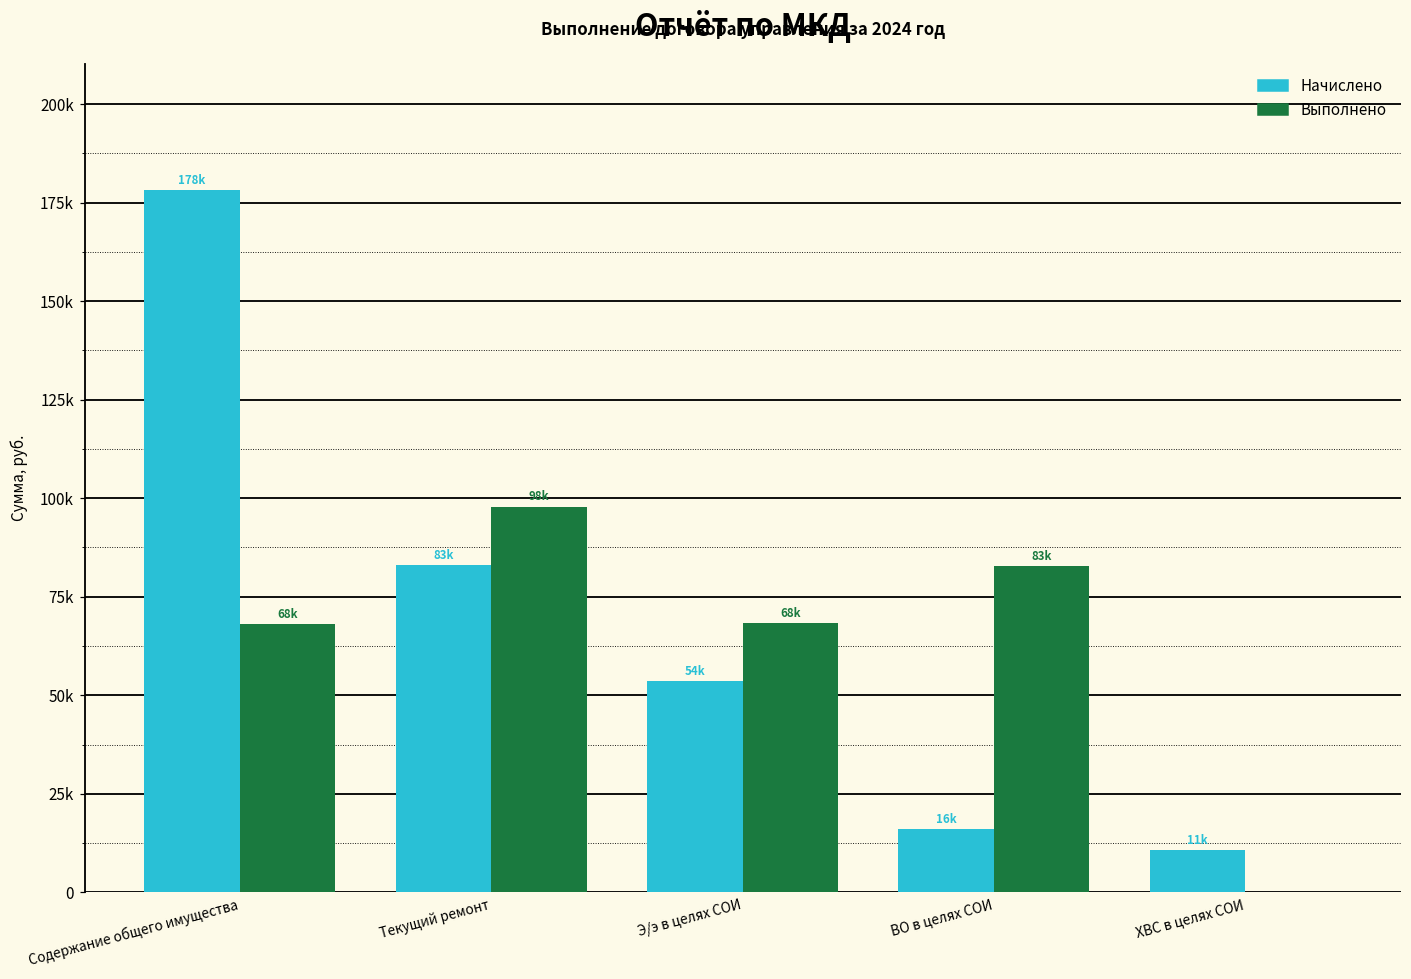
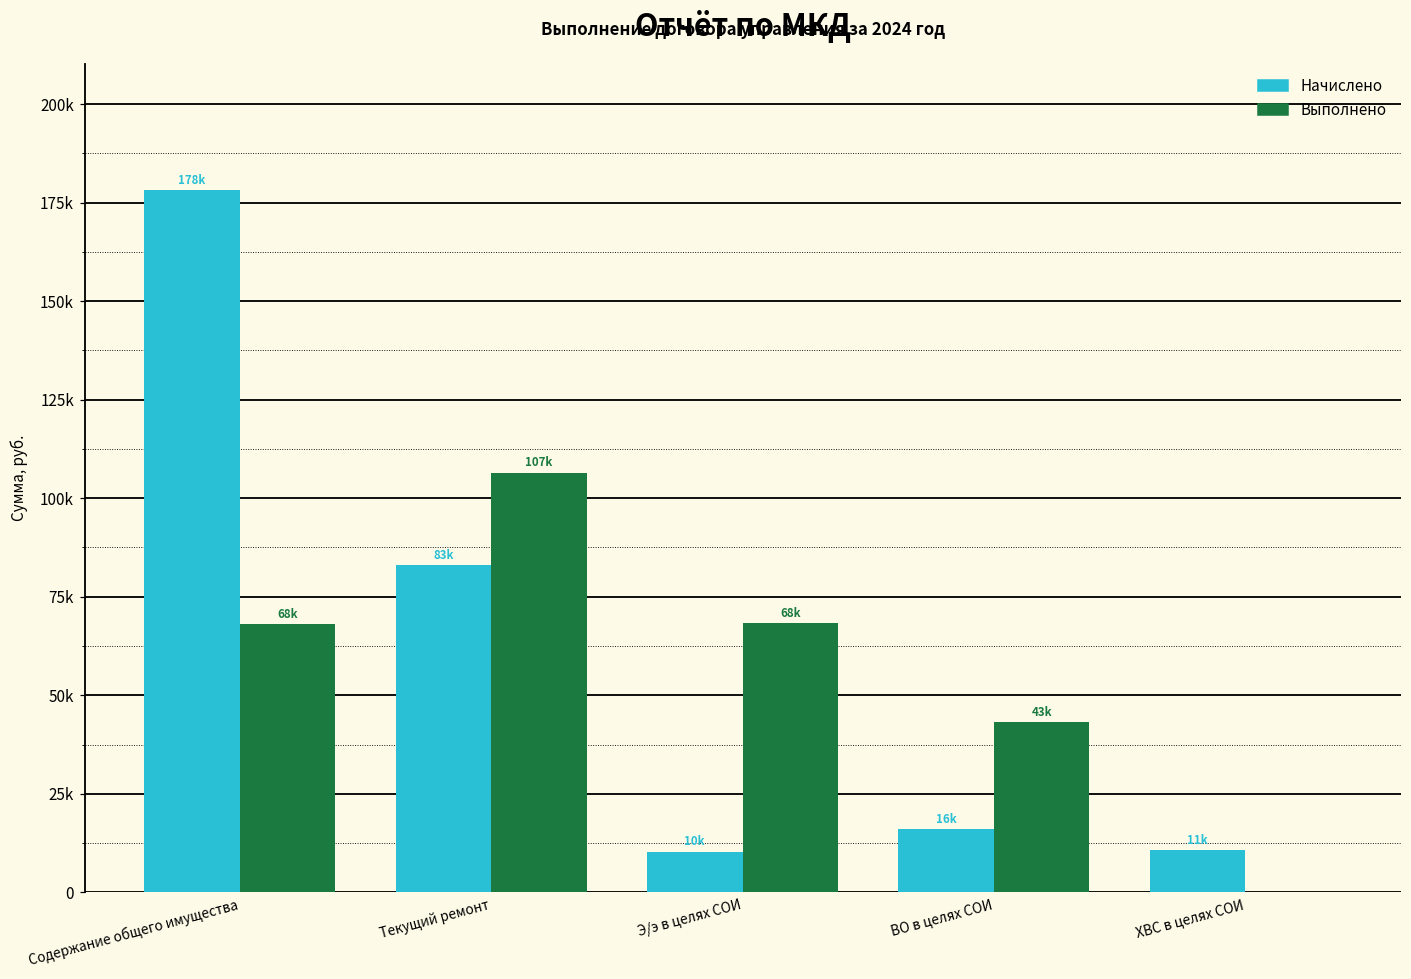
Выполнено, Текущий ремонт: 98k -> 107k
Начислено, Э/э в целях СОИ: 54k -> 10k
Выполнено, ВО в целях СОИ: 83k -> 43k
